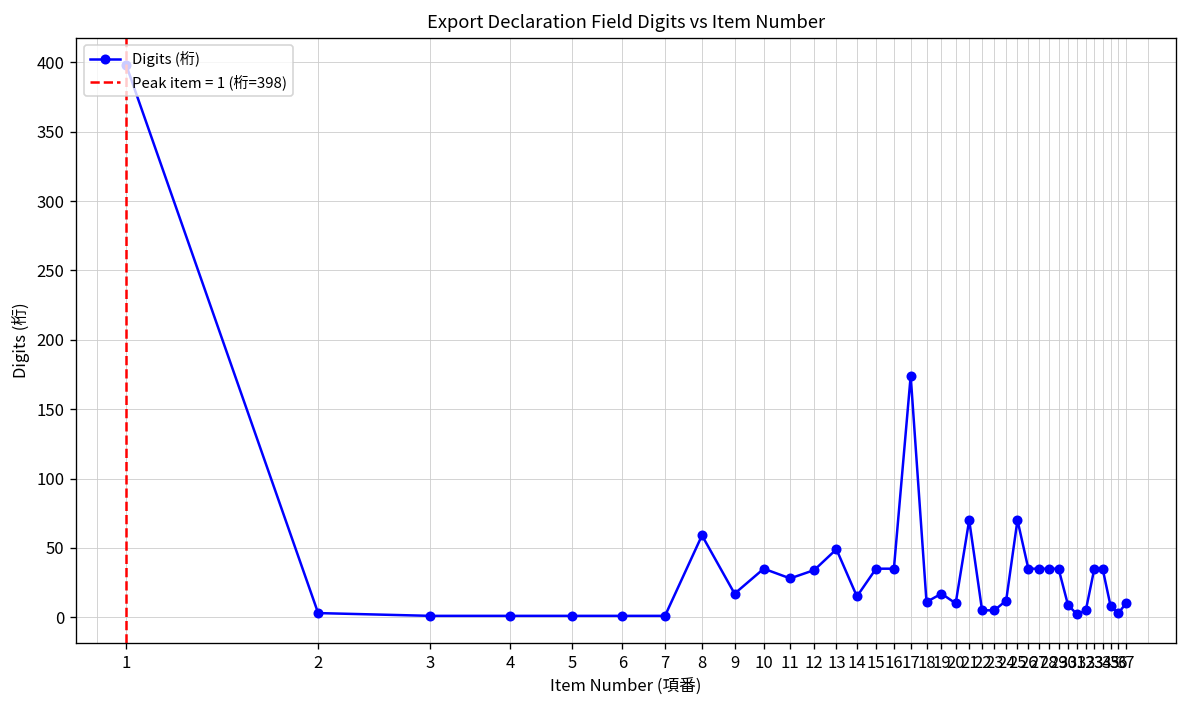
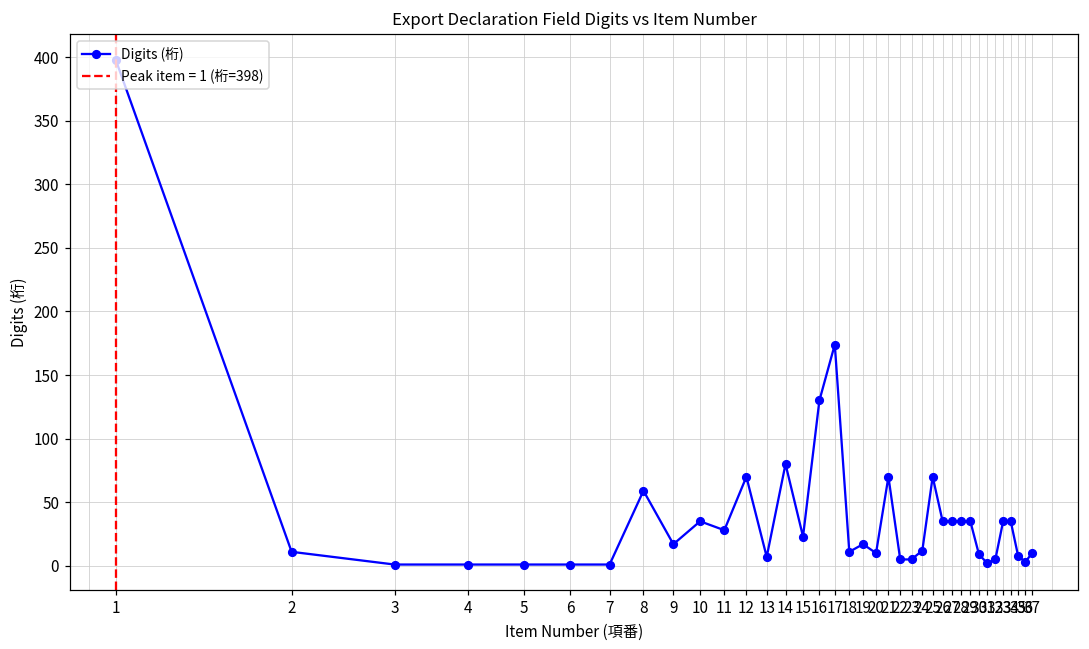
2: 3 -> 11
12: 34 -> 70
13: 49 -> 7
14: 15 -> 80
15: 35 -> 23
16: 35 -> 130
